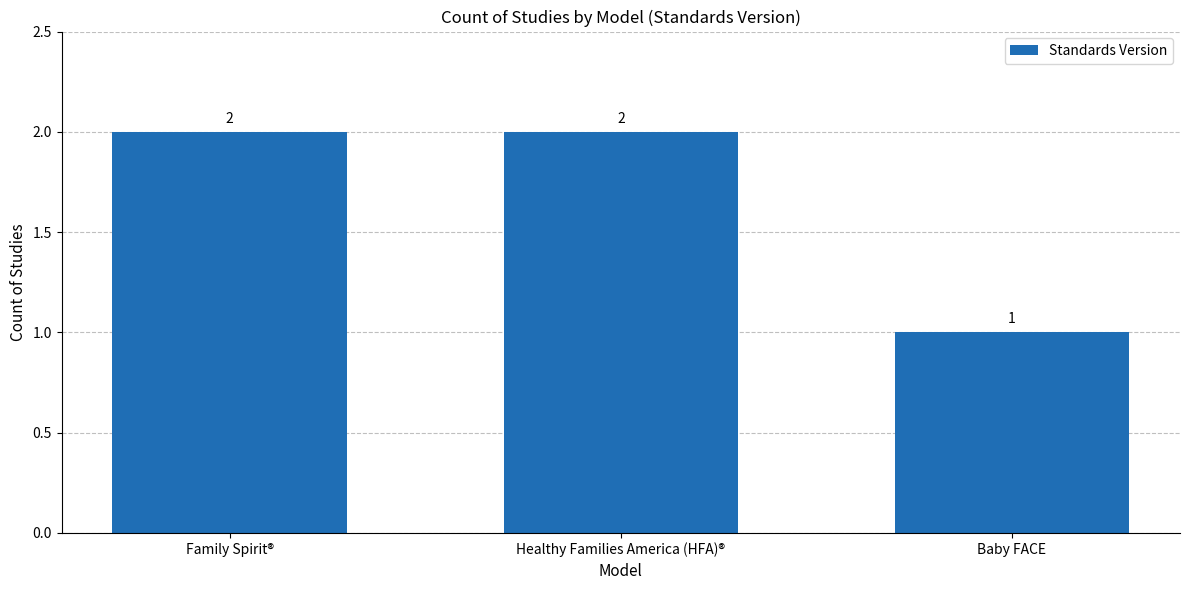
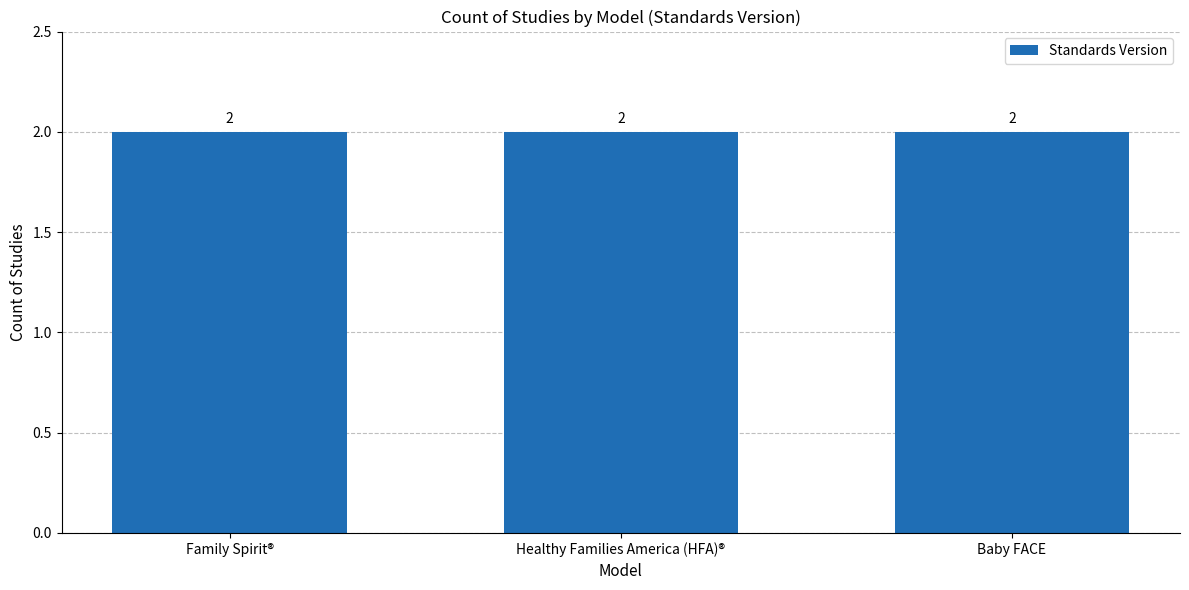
Baby FACE: 1 -> 2
